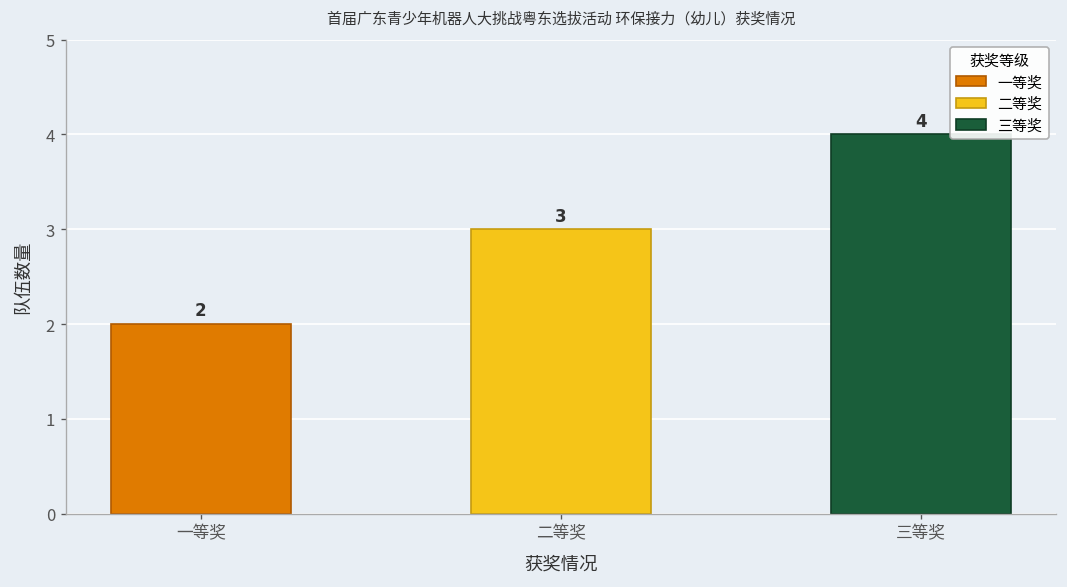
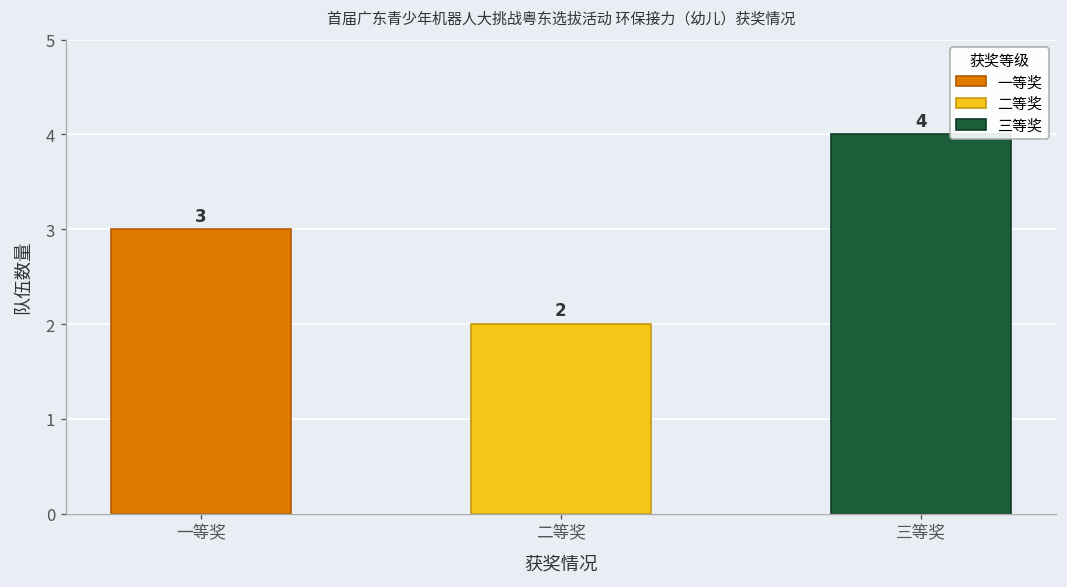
一等奖: 2 -> 3
二等奖: 3 -> 2
